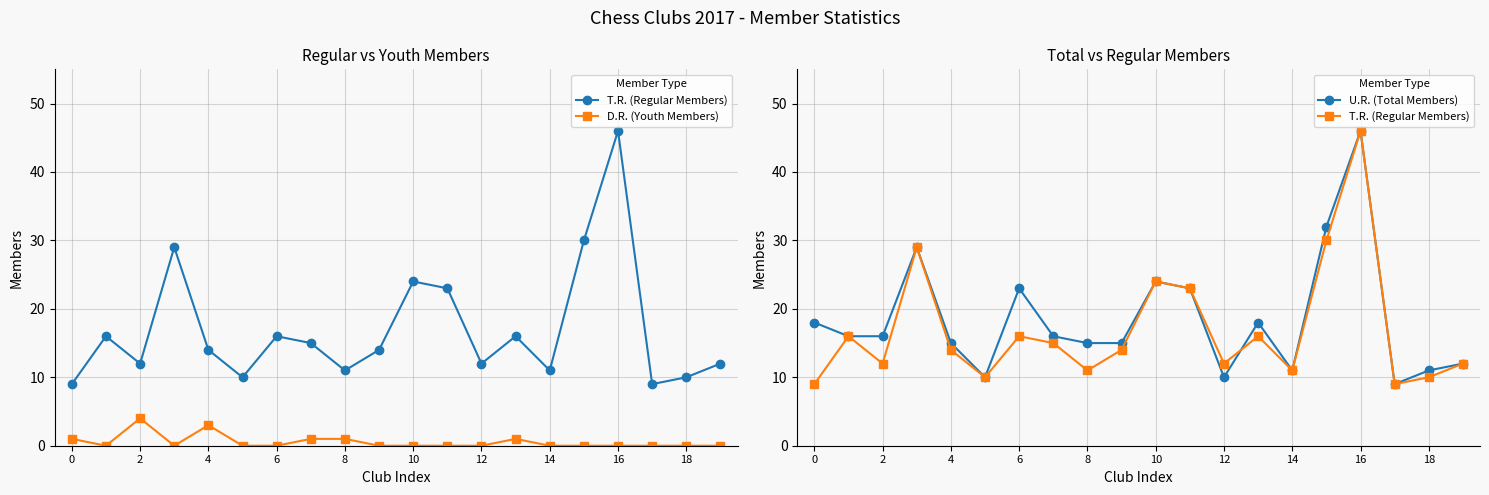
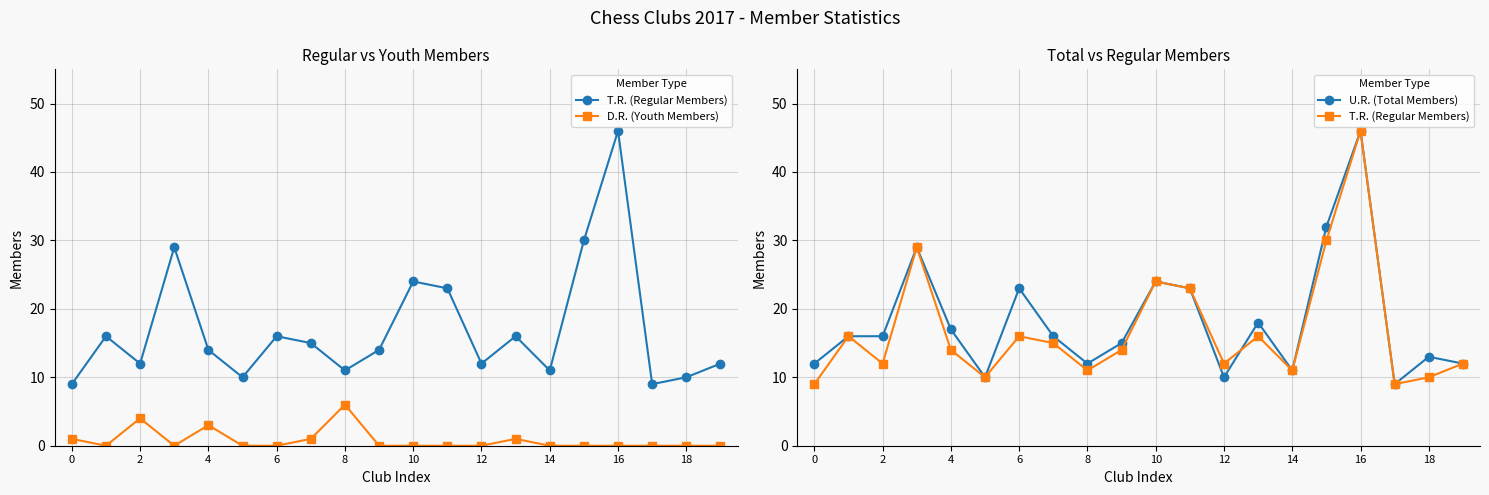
Regular vs Youth Members, D.R. (Youth Members), 8: 1 -> 6
Total vs Regular Members, U.R. (Total Members), 0: 18 -> 12
Total vs Regular Members, U.R. (Total Members), 4: 15 -> 17
Total vs Regular Members, U.R. (Total Members), 8: 15 -> 12
Total vs Regular Members, U.R. (Total Members), 18: 11 -> 13
